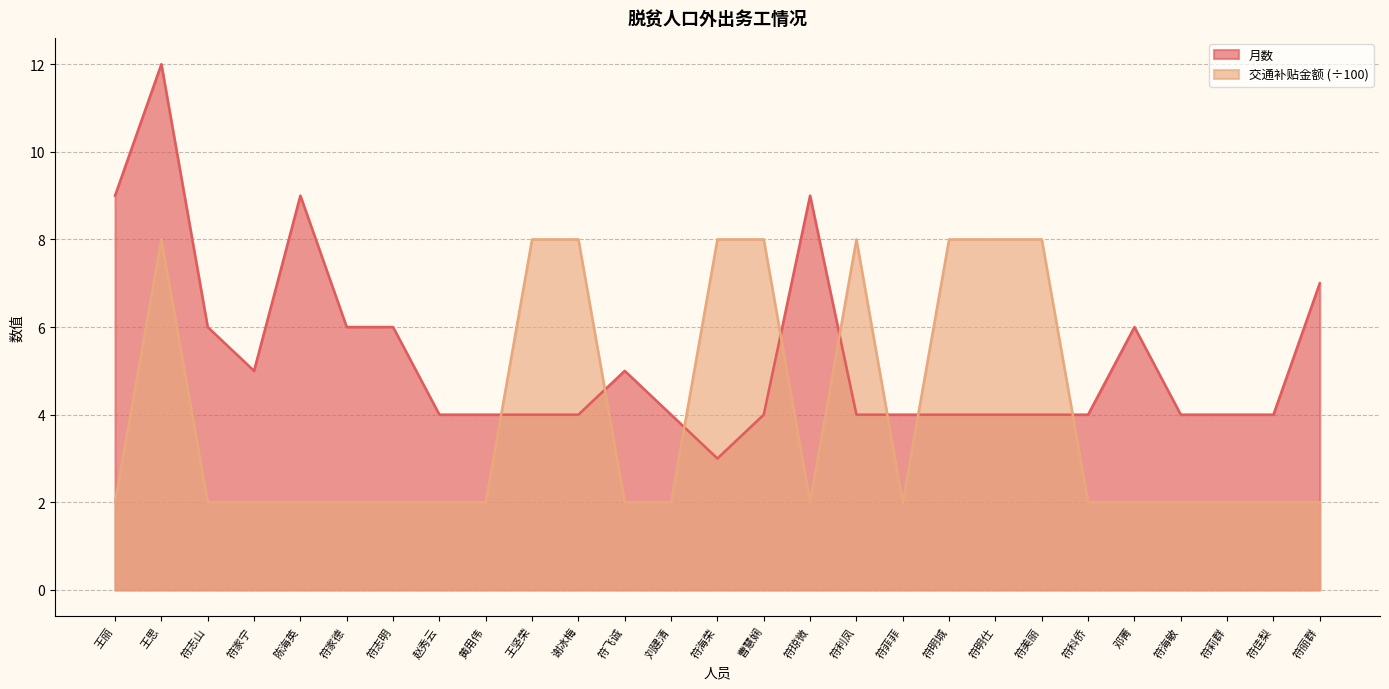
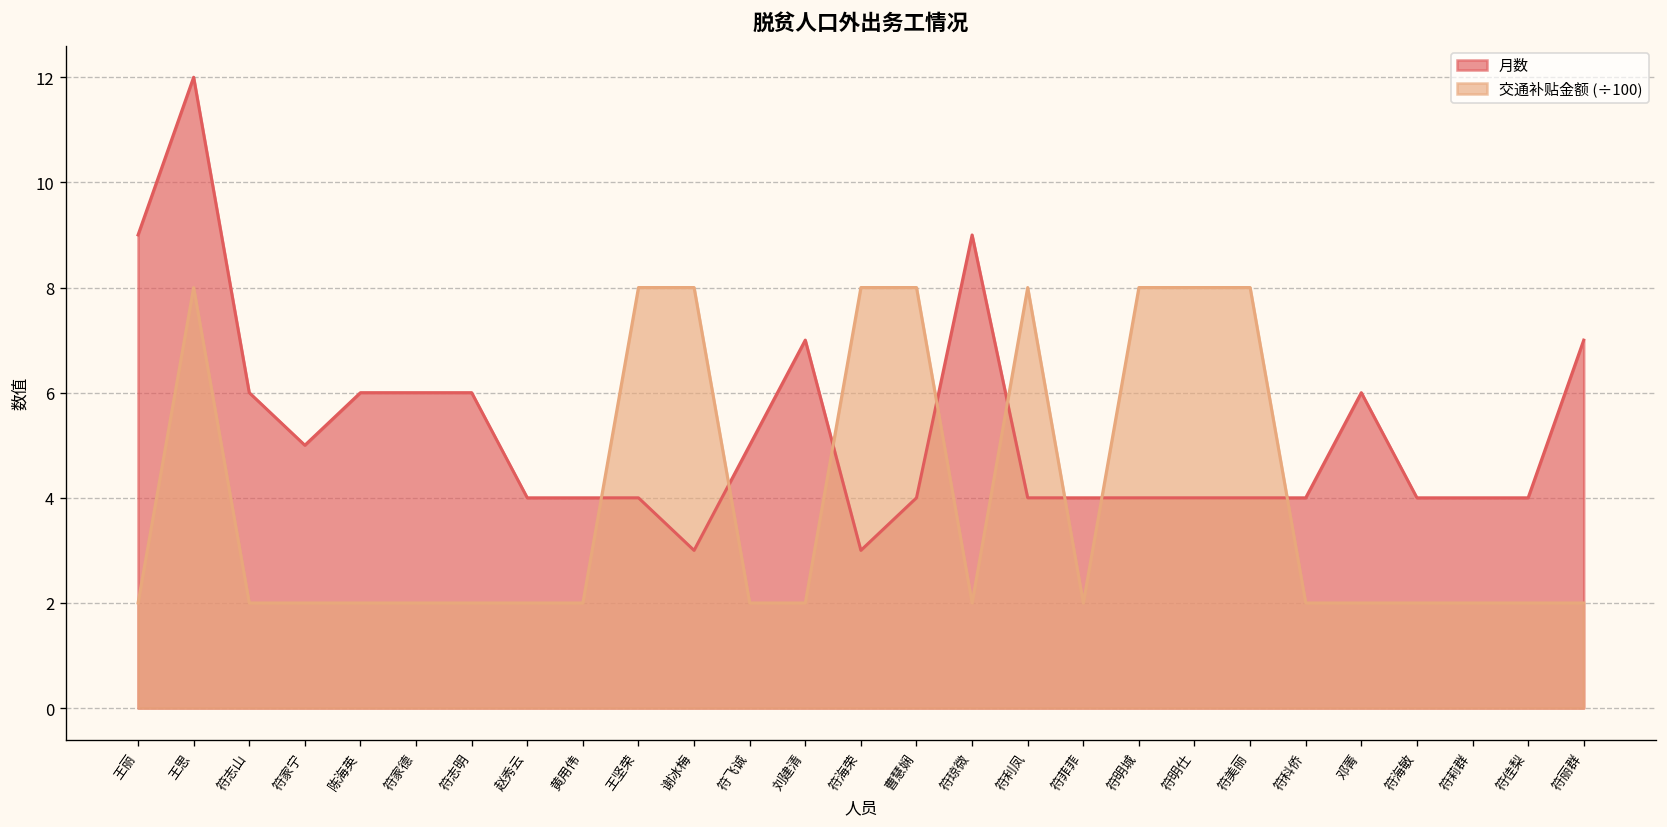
月数, 陈海英: 9 -> 6
月数, 谢冰梅: 4 -> 3
月数, 刘建清: 4 -> 7
